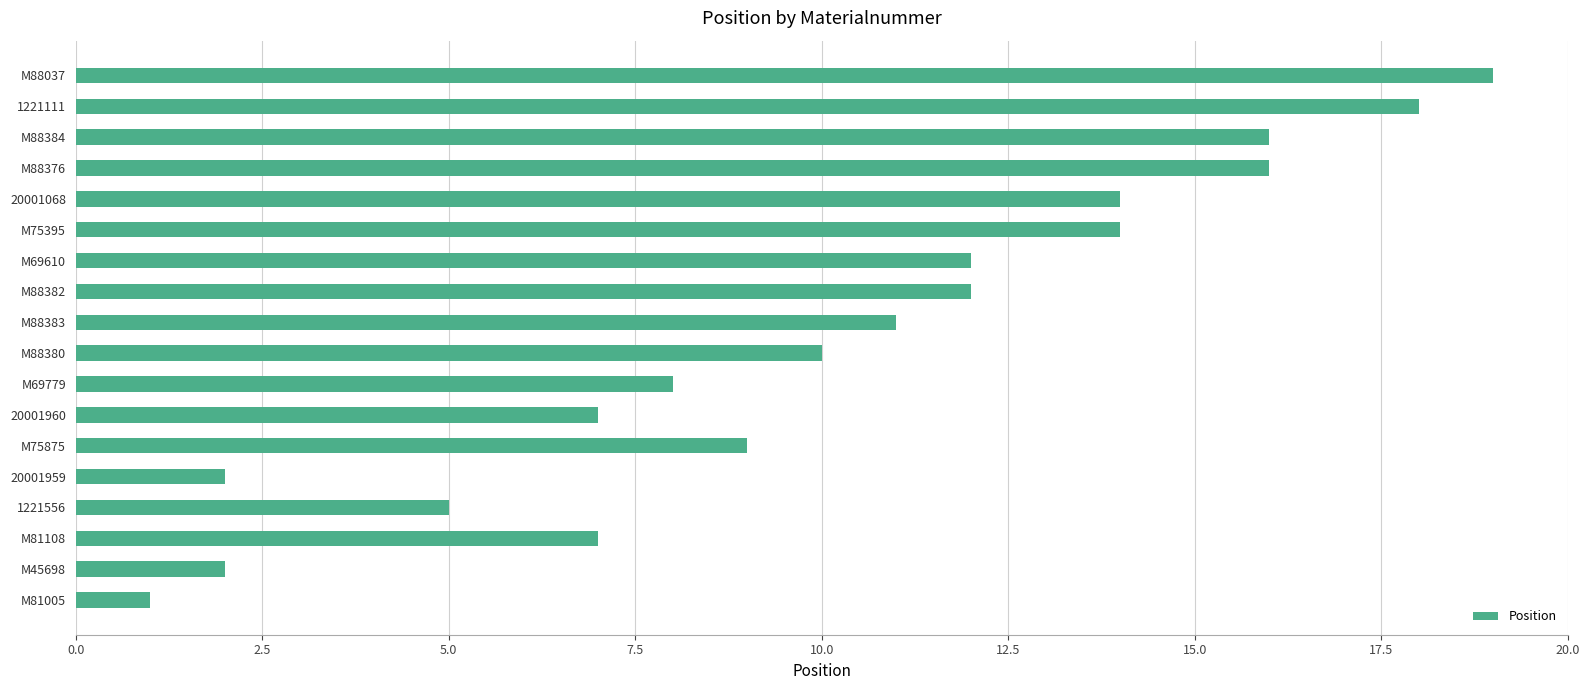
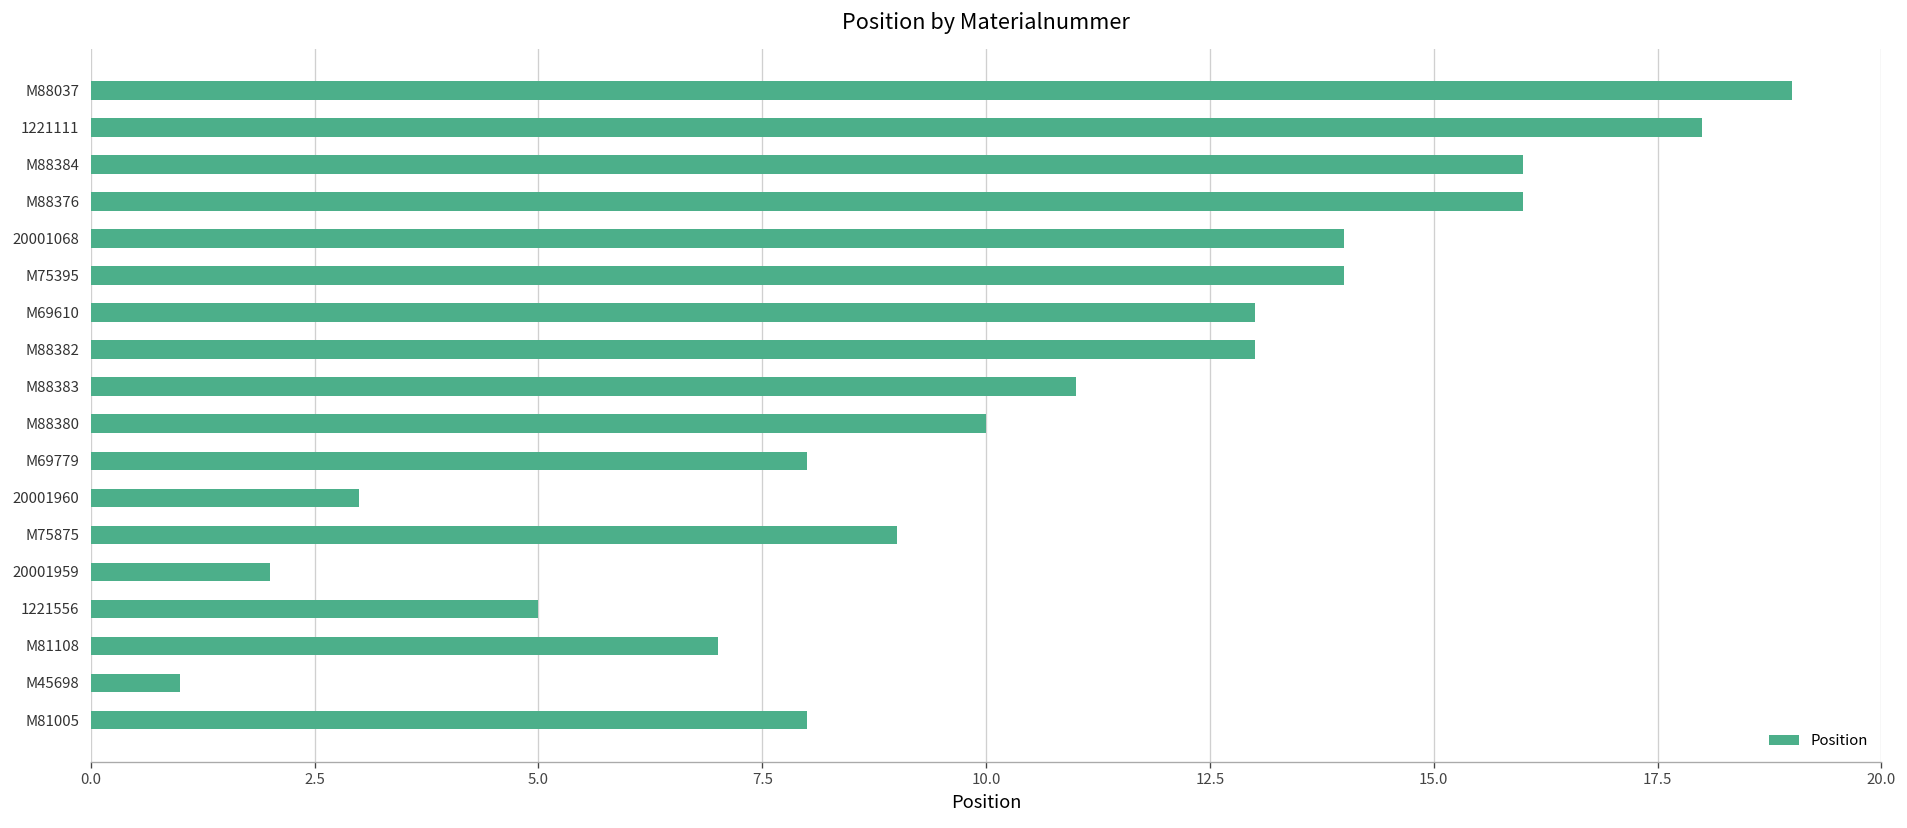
M69610: 12 -> 13
M88382: 12 -> 13
20001960: 7 -> 3
M45698: 2 -> 1
M81005: 1 -> 8
